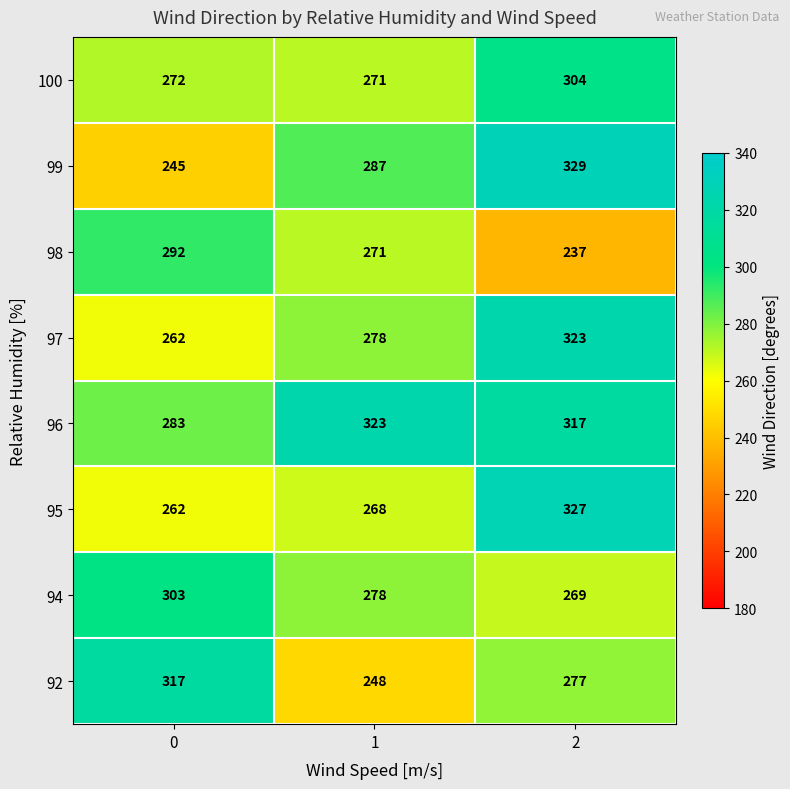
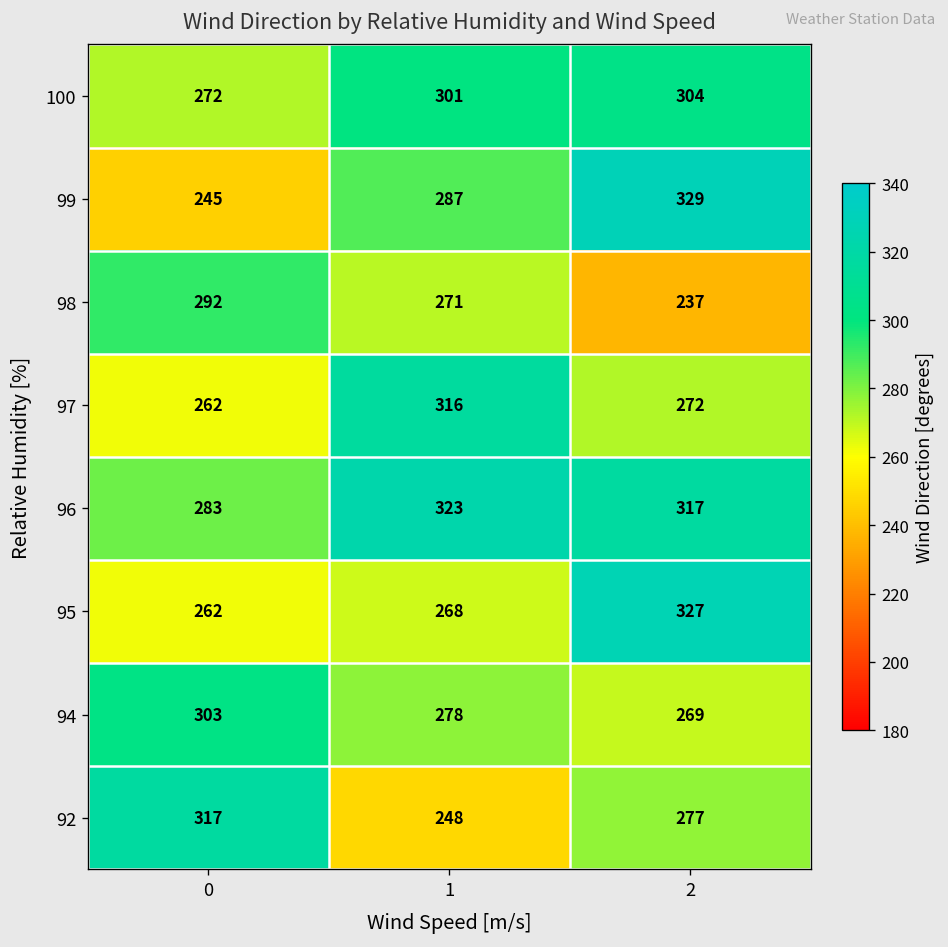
100, 1: 271 -> 301
97, 1: 278 -> 316
97, 2: 323 -> 272
